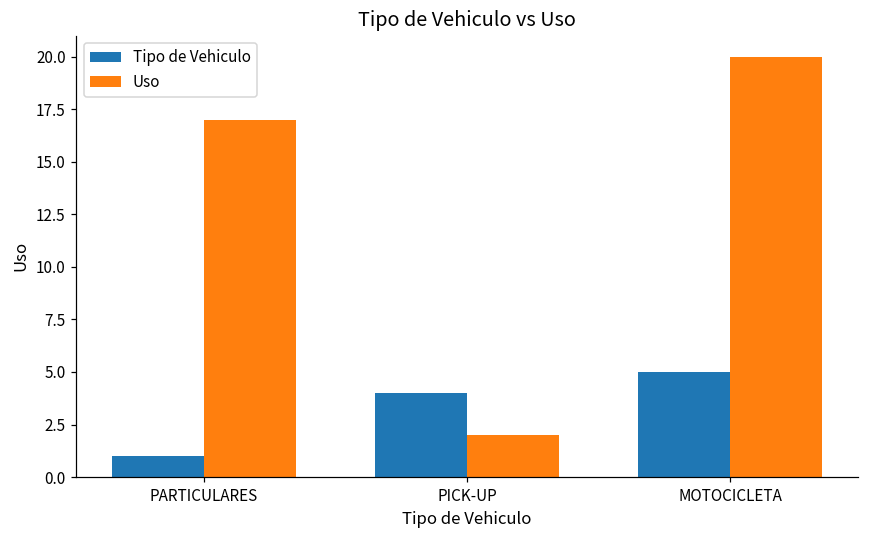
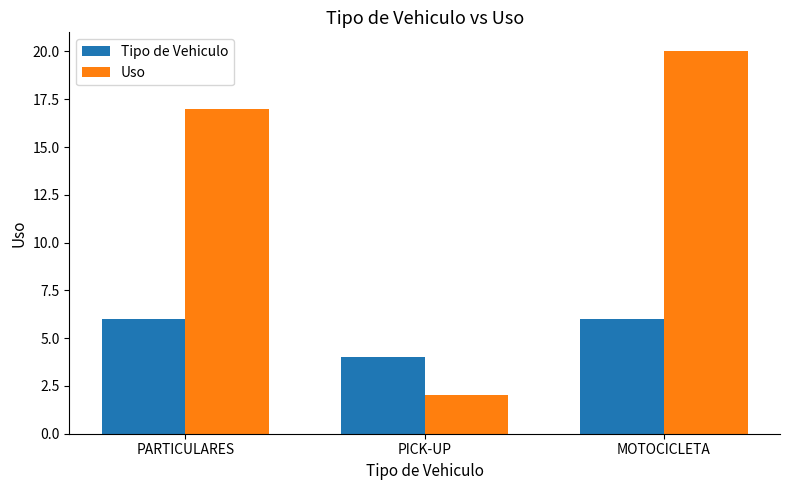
Tipo de Vehiculo, PARTICULARES: 1 -> 6
Tipo de Vehiculo, MOTOCICLETA: 5 -> 6
